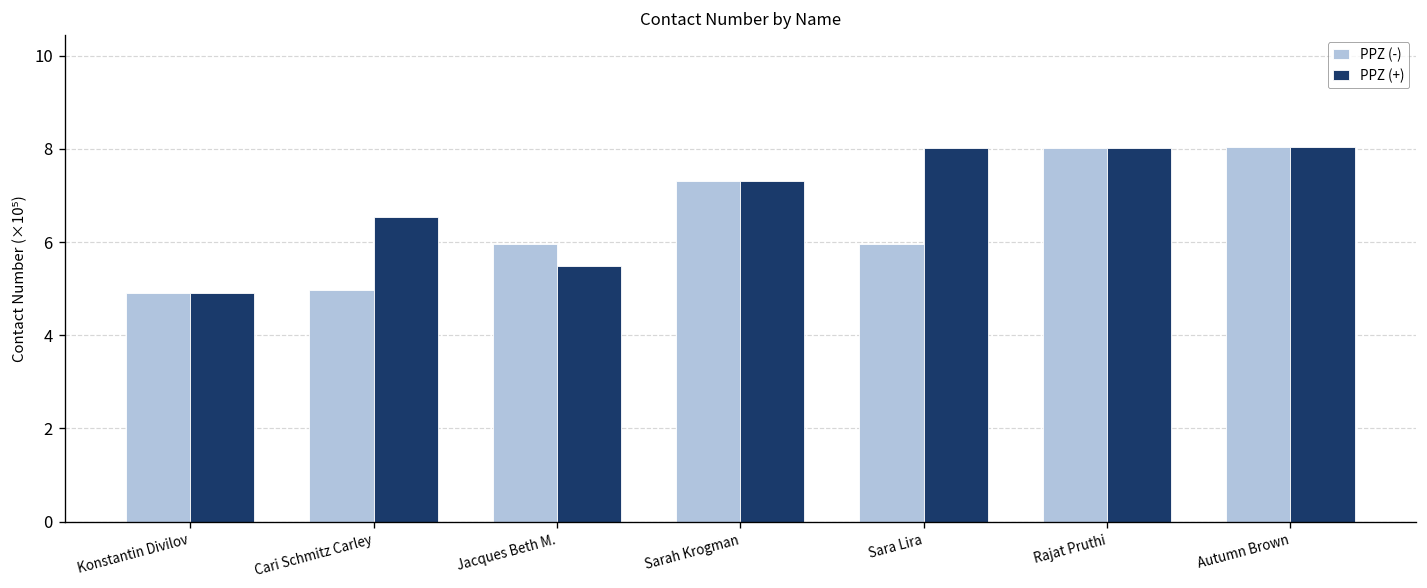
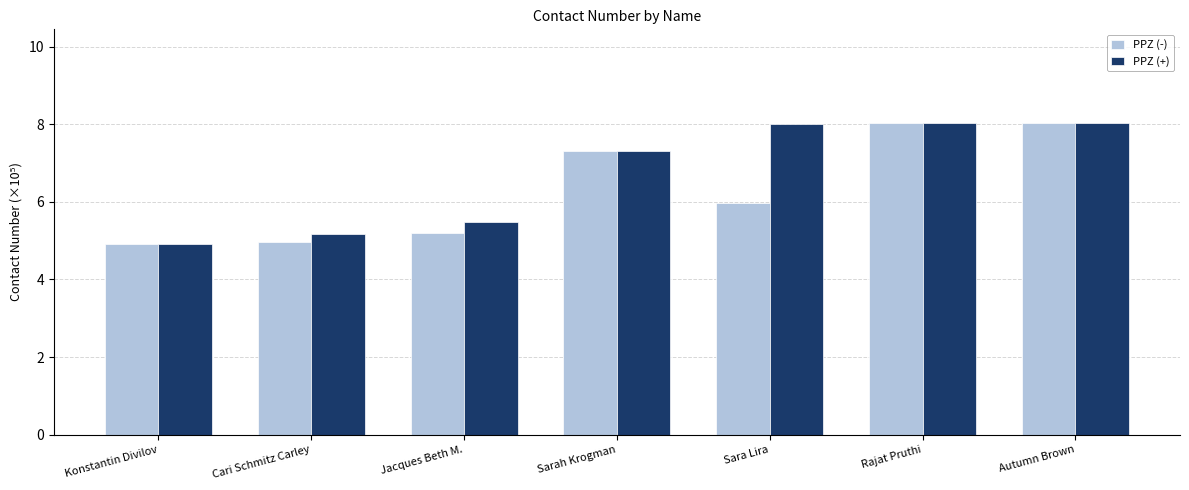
PPZ (+), Cari Schmitz Carley: 6.5 -> 5.2
PPZ (-), Jacques Beth M.: 6.0 -> 5.2
